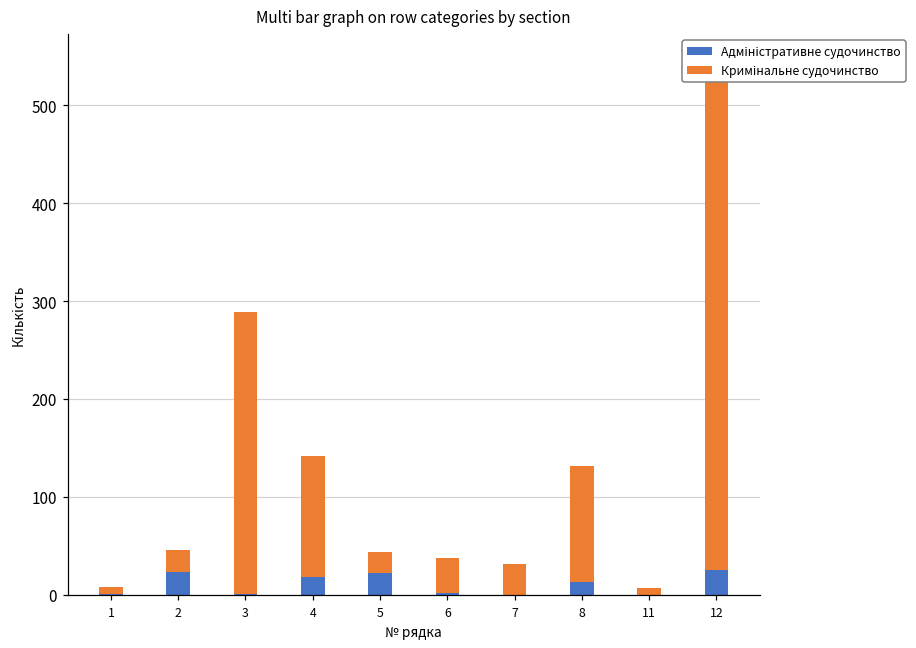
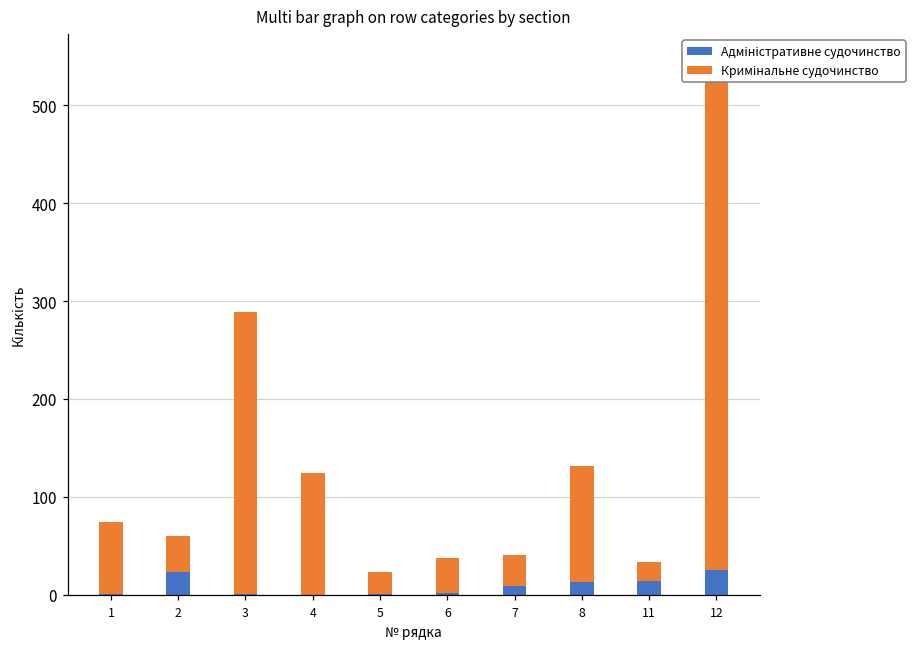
Кримінальне судочинство, 1: 10 -> 70
Кримінальне судочинство, 2: 20 -> 40
Адміністративне судочинство, 4: 20 -> 0
Адміністративне судочинство, 5: 20 -> 0
Адміністративне судочинство, 7: 0 -> 10
Адміністративне судочинство, 11: 0 -> 10
Кримінальне судочинство, 11: 10 -> 20
